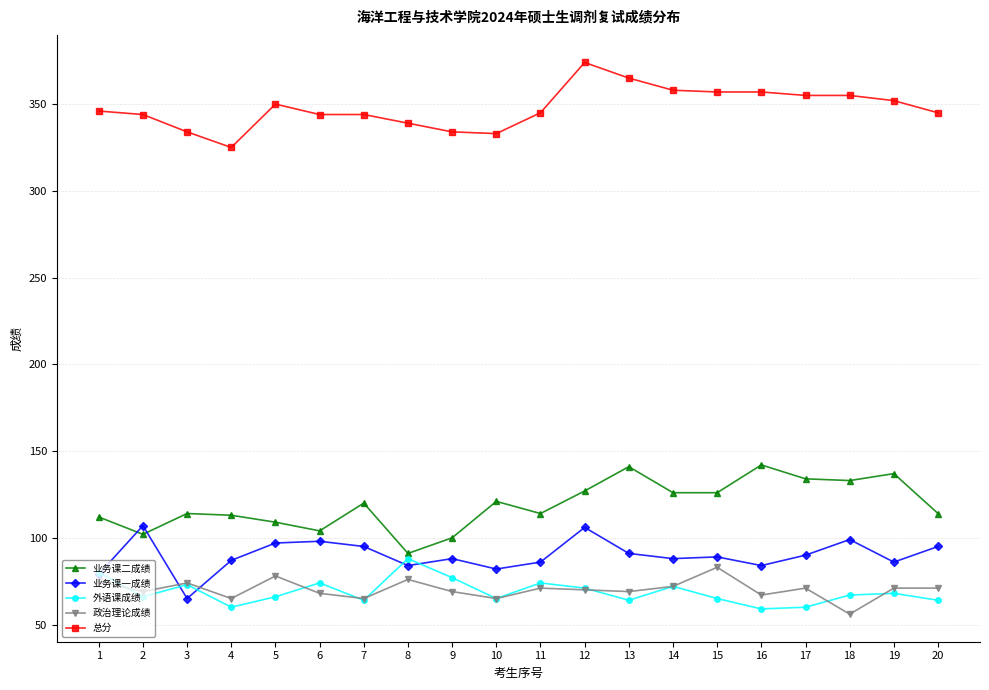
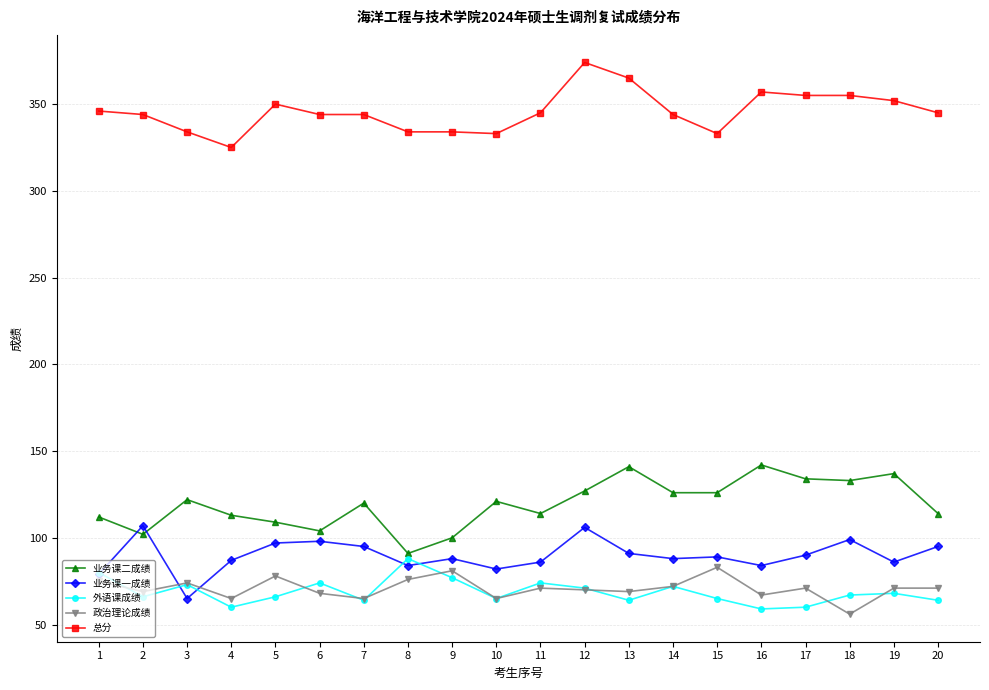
业务课二成绩, 3: 114 -> 122
总分, 8: 339 -> 334
政治理论成绩, 9: 69 -> 81
总分, 14: 358 -> 344
总分, 15: 357 -> 333
